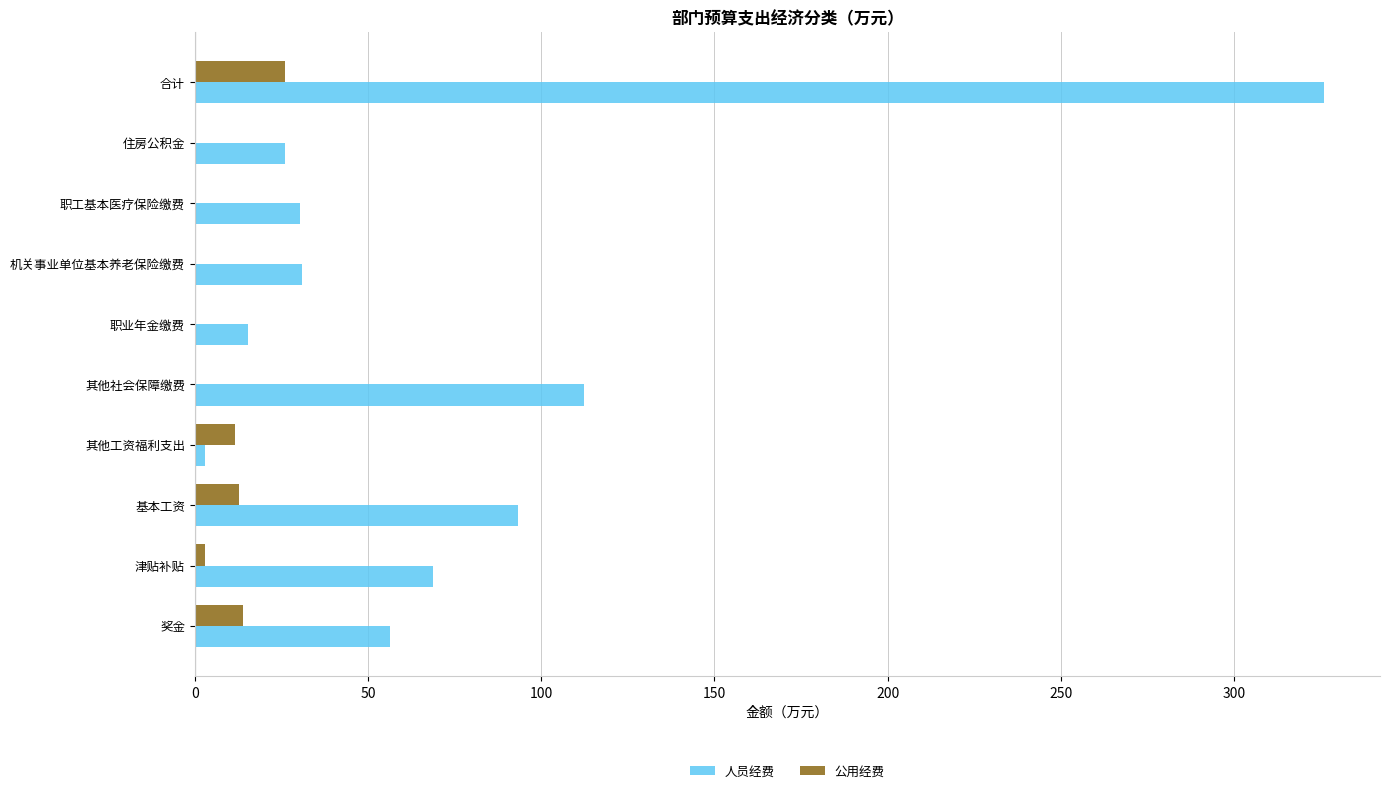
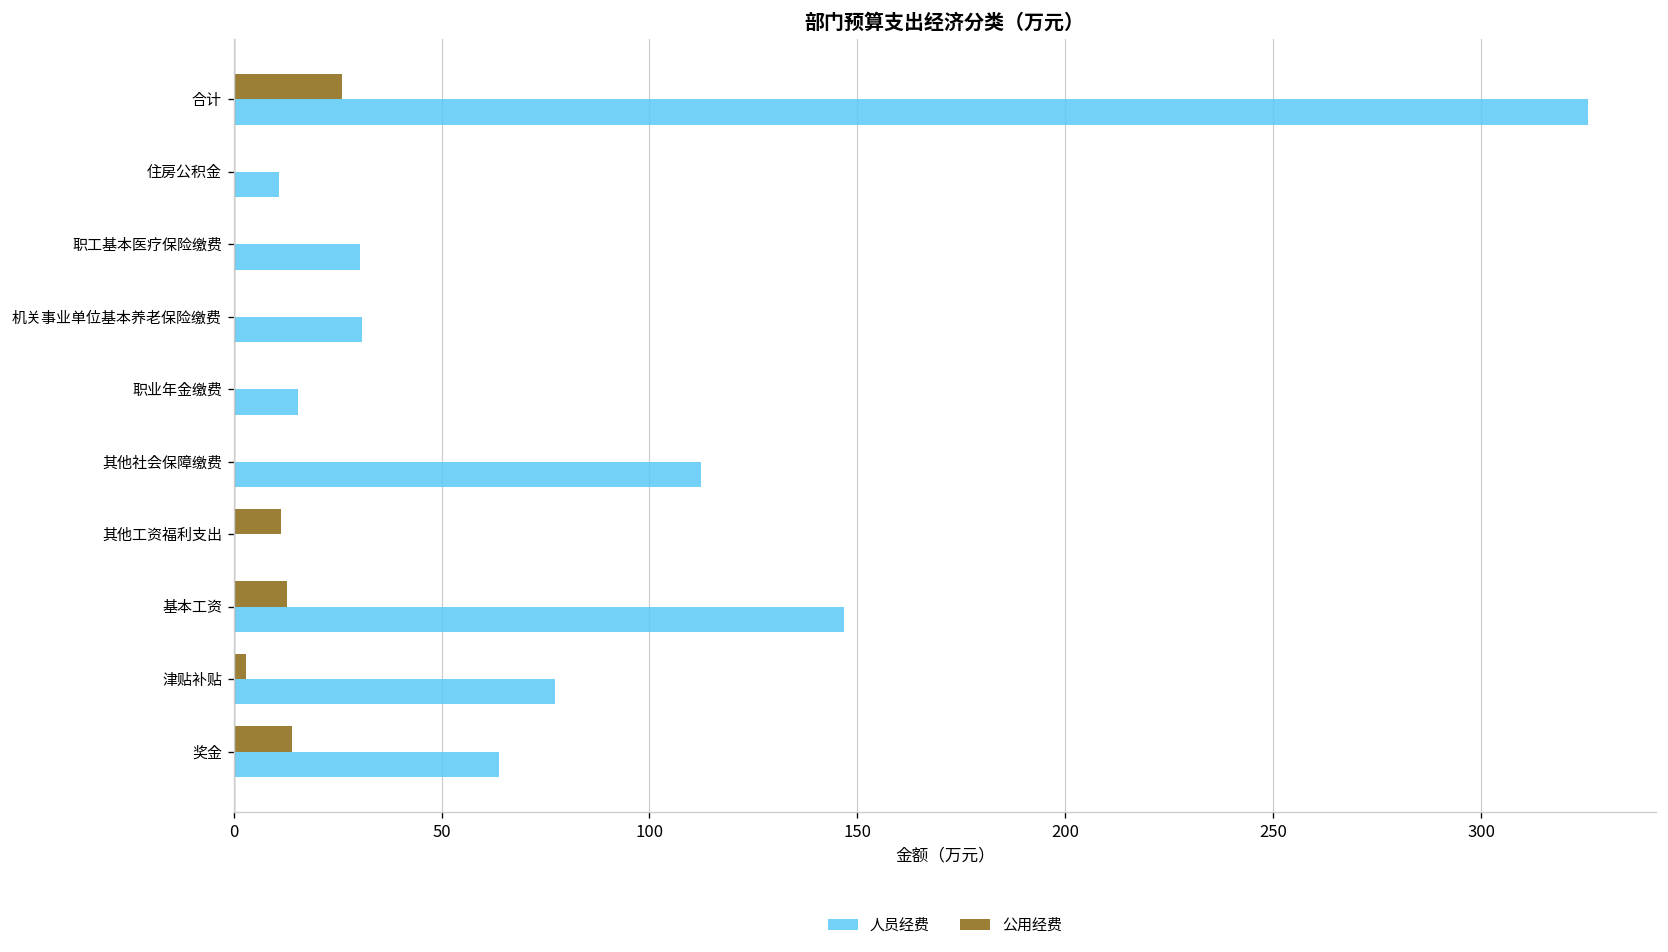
人员经费, 住房公积金: 26 -> 11
人员经费, 其他工资福利支出: 3 -> 0
人员经费, 基本工资: 93 -> 147
人员经费, 津贴补贴: 69 -> 77
人员经费, 奖金: 56 -> 64
